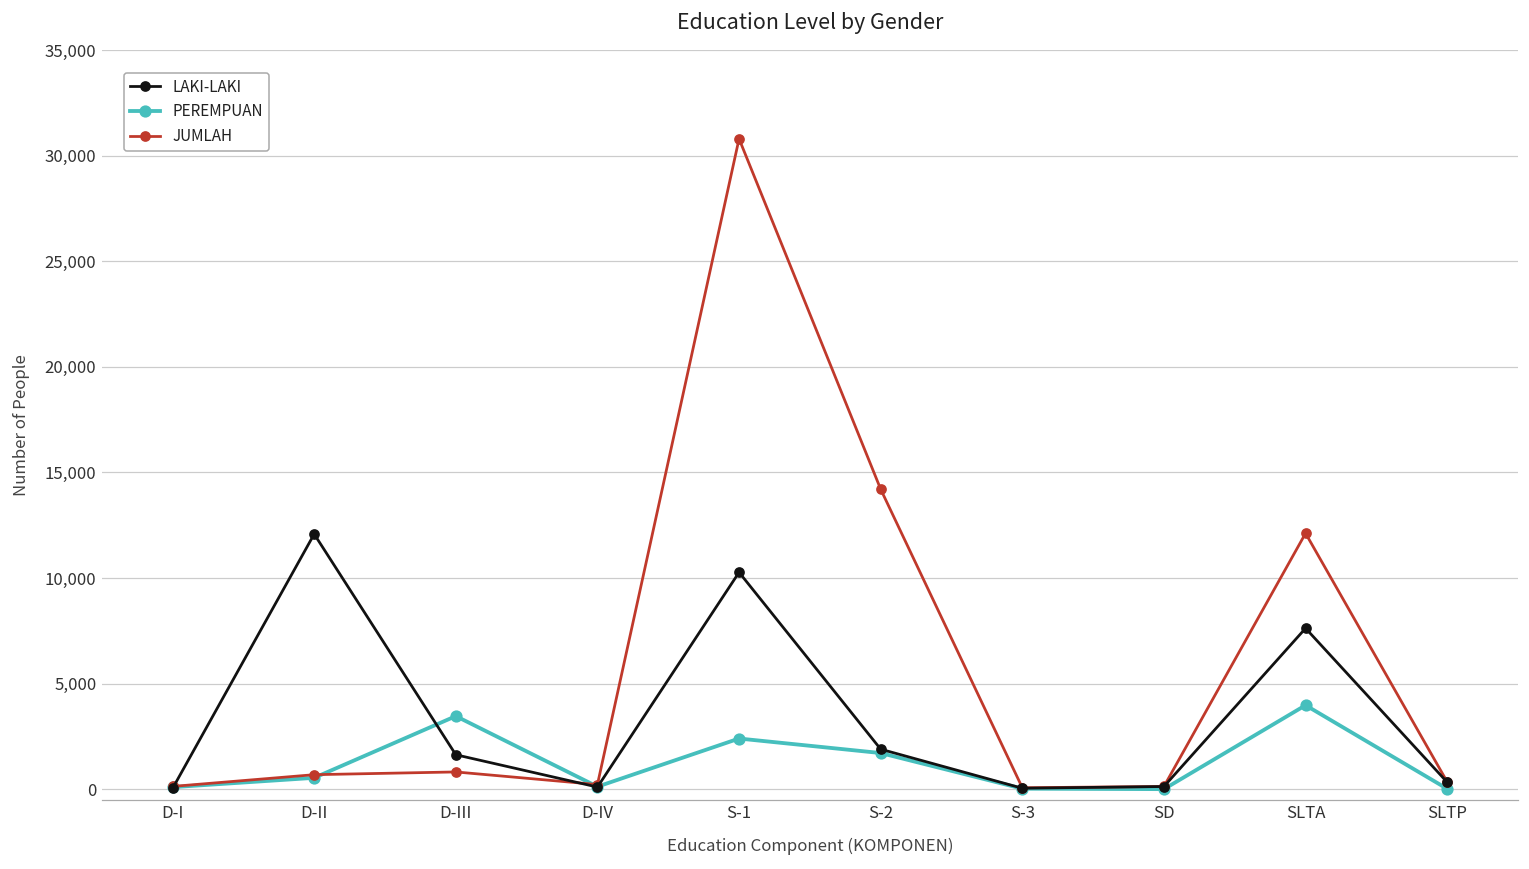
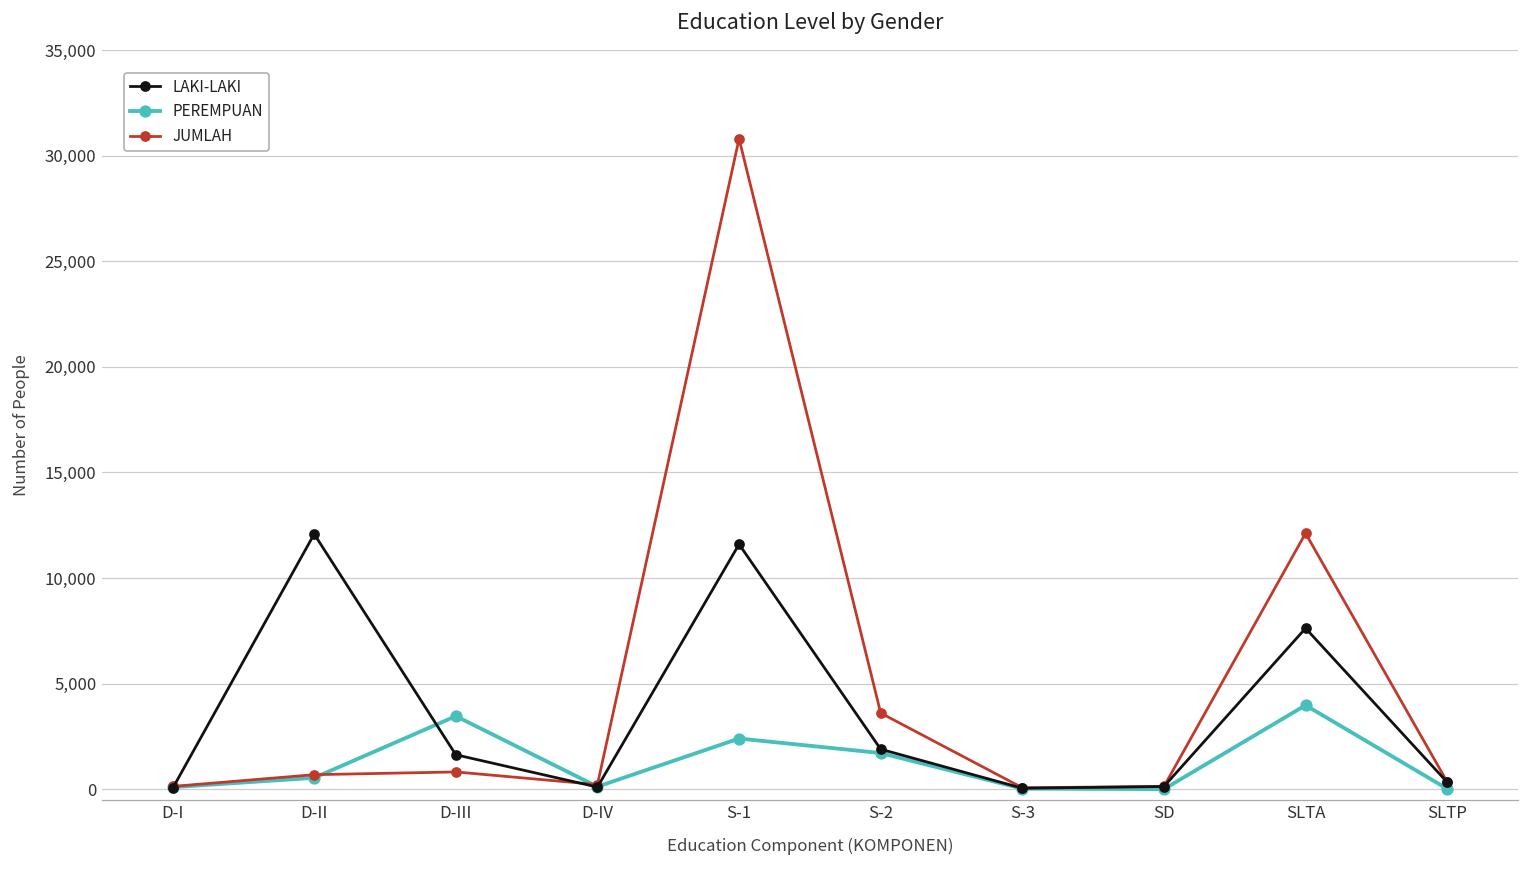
LAKI-LAKI, S-1: 10,300 -> 11,600
JUMLAH, S-2: 14,200 -> 3,600
